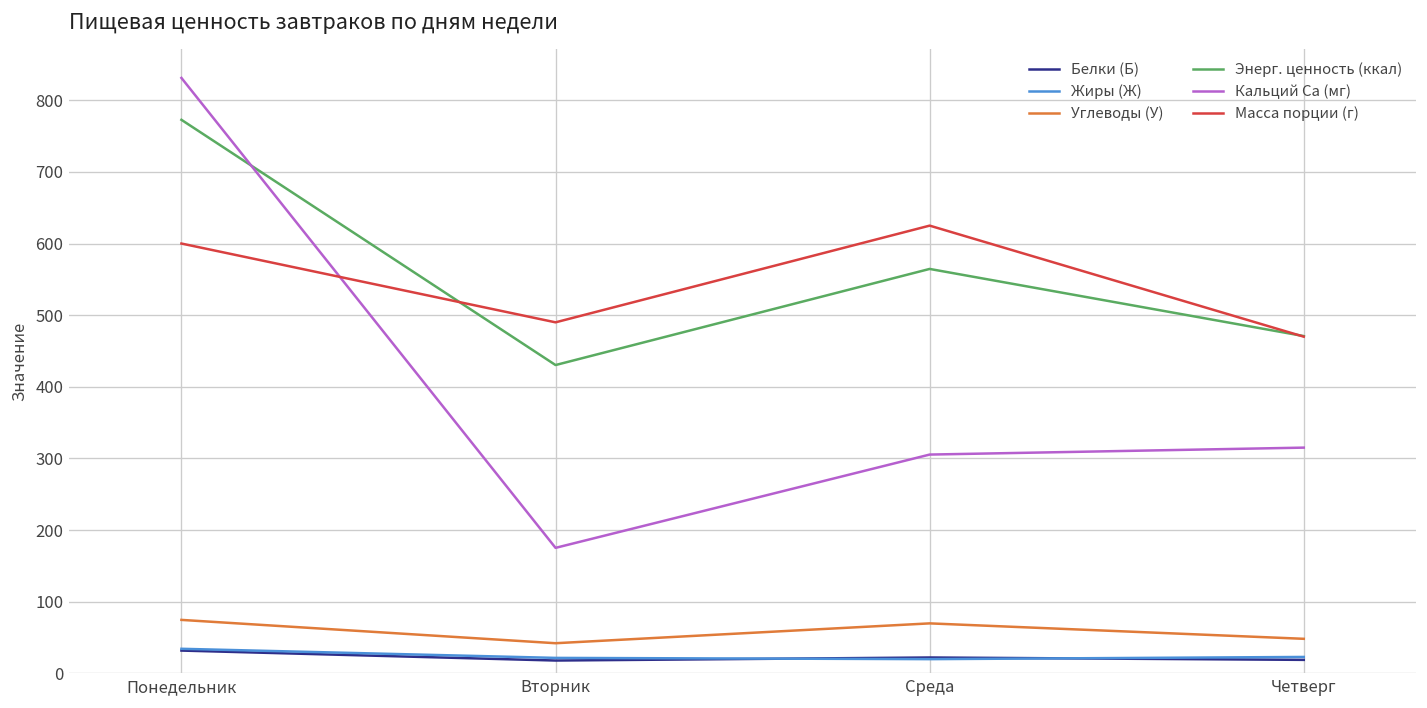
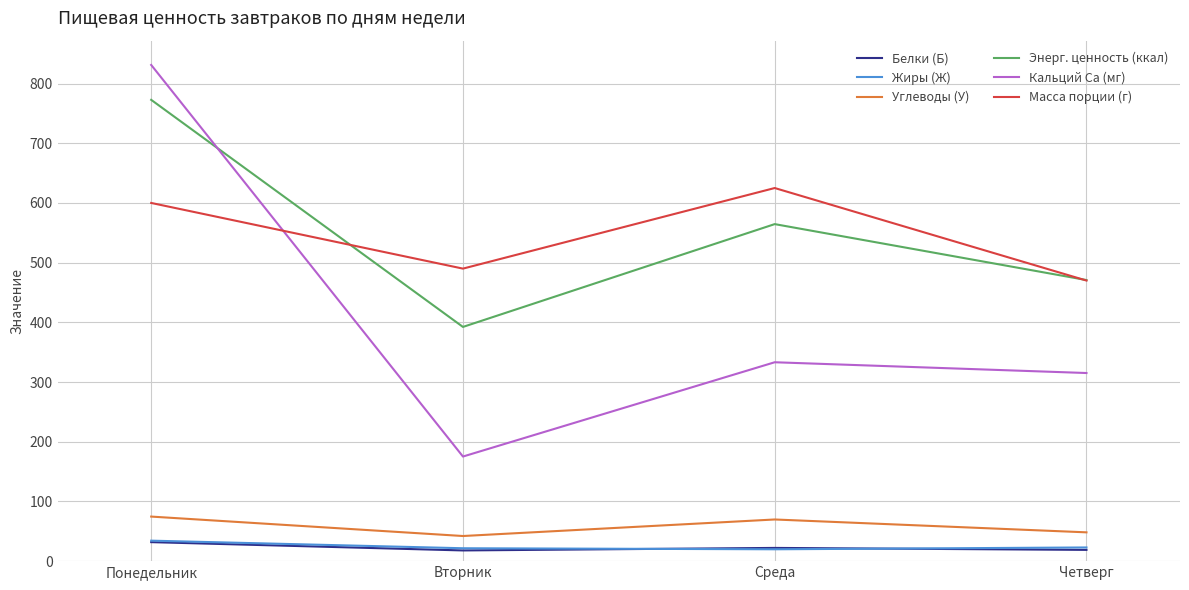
Энерг. ценность (ккал), Вторник: 430 -> 390
Кальций Ca (мг), Среда: 310 -> 330
